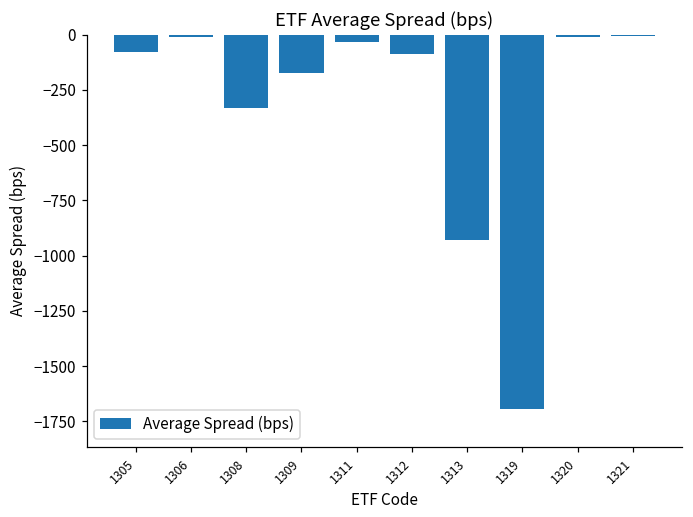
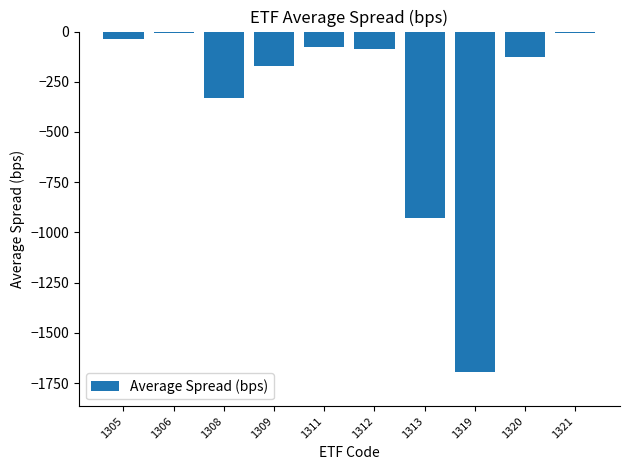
1305: -80 -> -40
1311: -30 -> -80
1320: -10 -> -130
